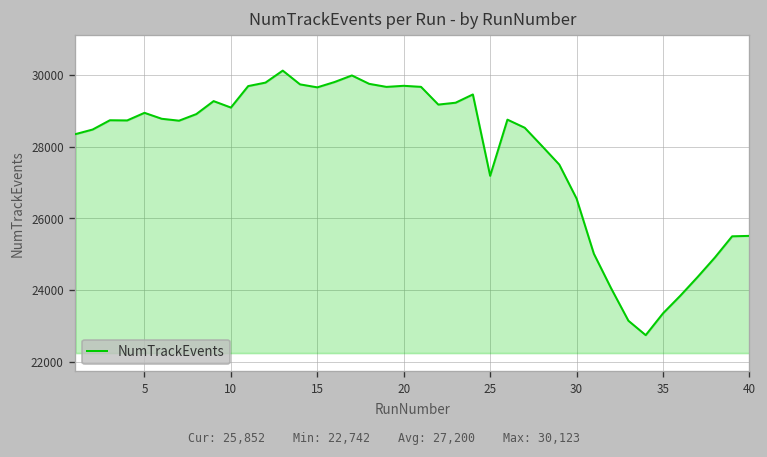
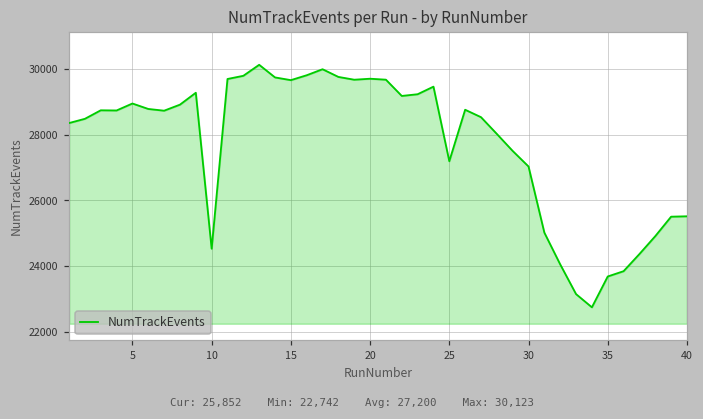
10: 29100 -> 24500
30: 26600 -> 27000
35: 23400 -> 23700
